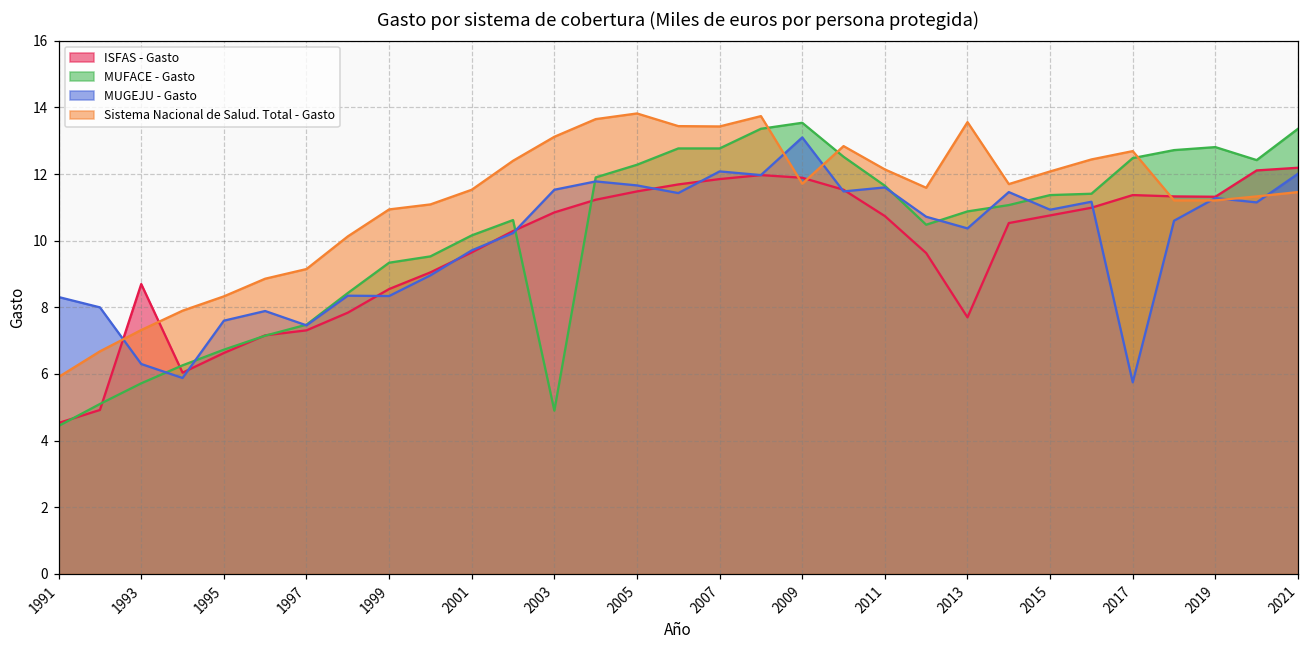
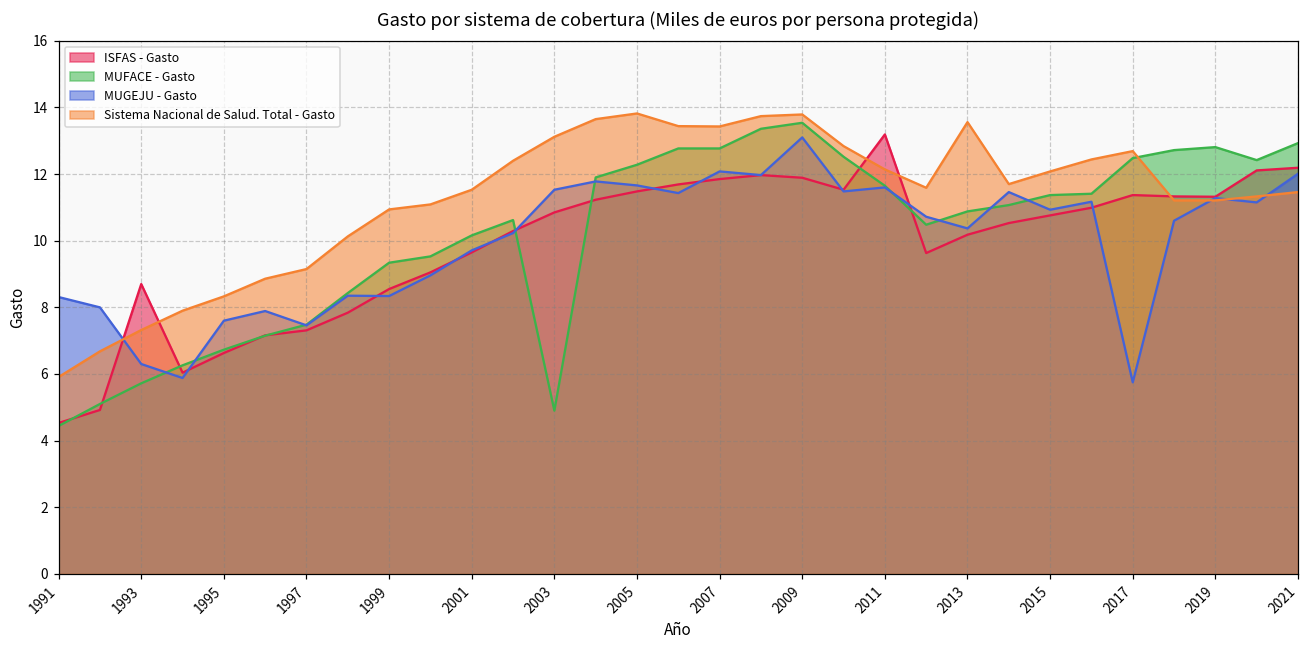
Sistema Nacional de Salud. Total - Gasto, 2009: 11.7 -> 13.8
ISFAS - Gasto, 2011: 10.7 -> 13.2
ISFAS - Gasto, 2013: 7.7 -> 10.2
MUFACE - Gasto, 2021: 13.4 -> 12.9
